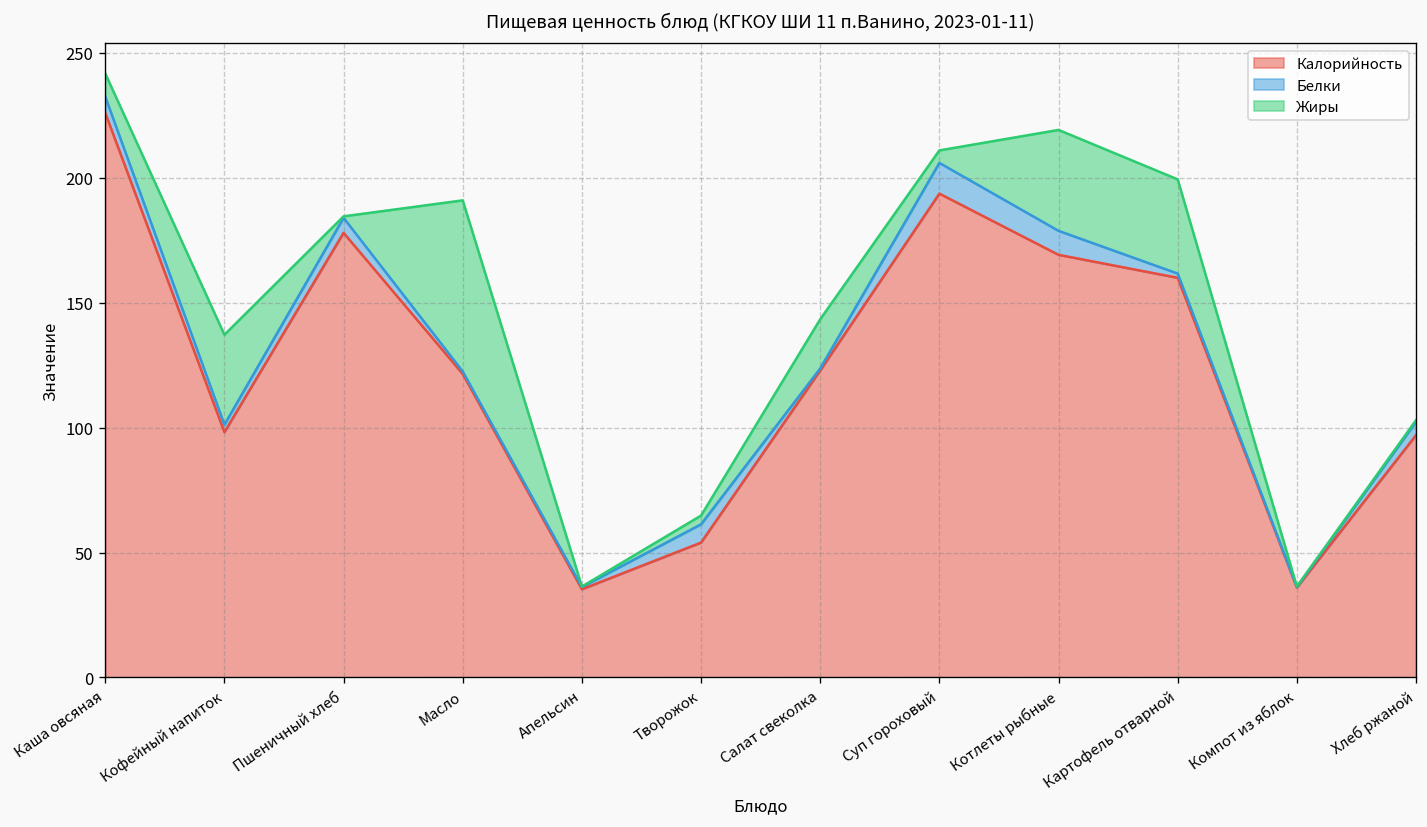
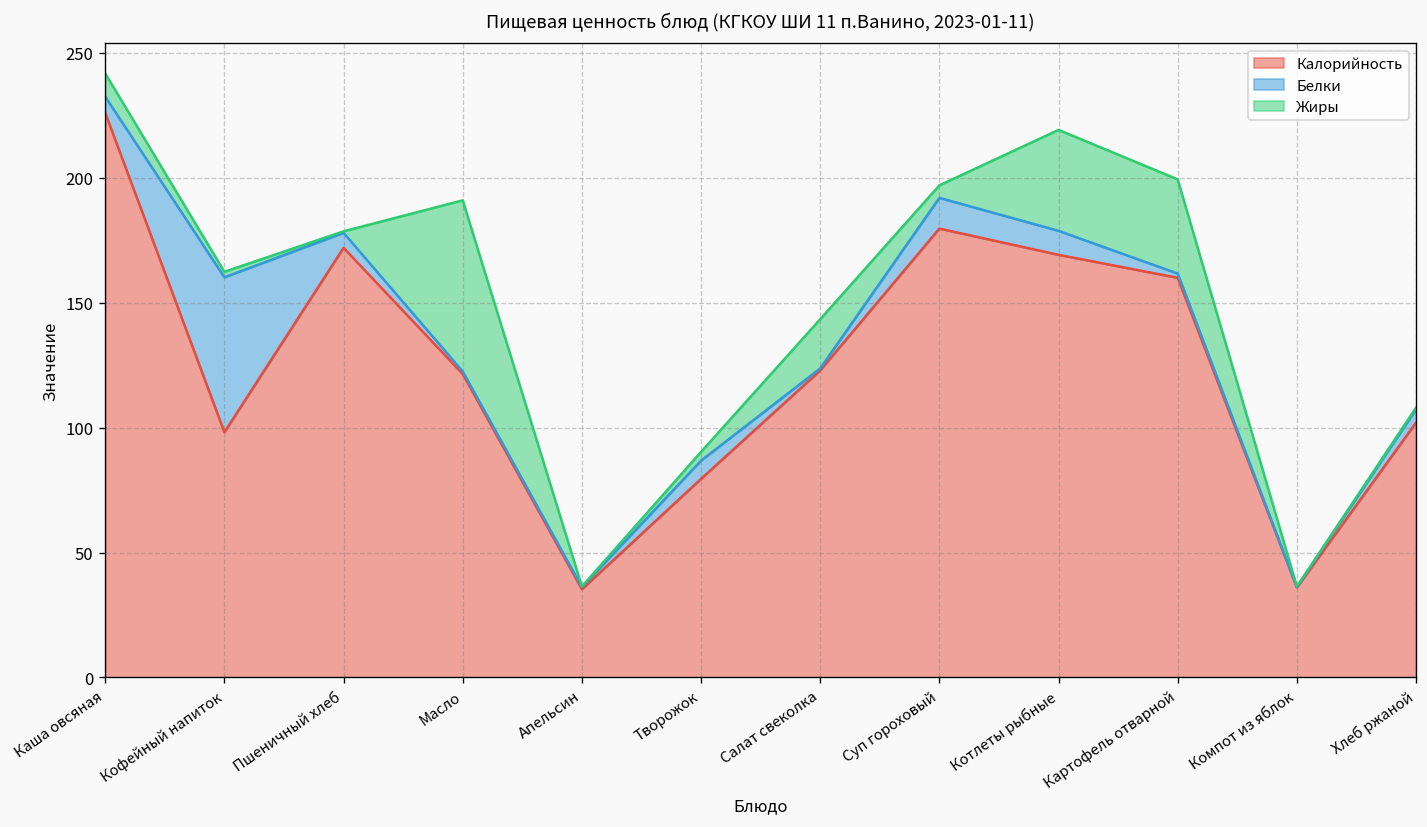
Белки, Кофейный напиток: 3 -> 62
Жиры, Кофейный напиток: 36 -> 2
Калорийность, Пшеничный хлеб: 178 -> 172
Калорийность, Творожок: 54 -> 80
Калорийность, Суп гороховый: 194 -> 180
Калорийность, Хлеб ржаной: 97 -> 102
